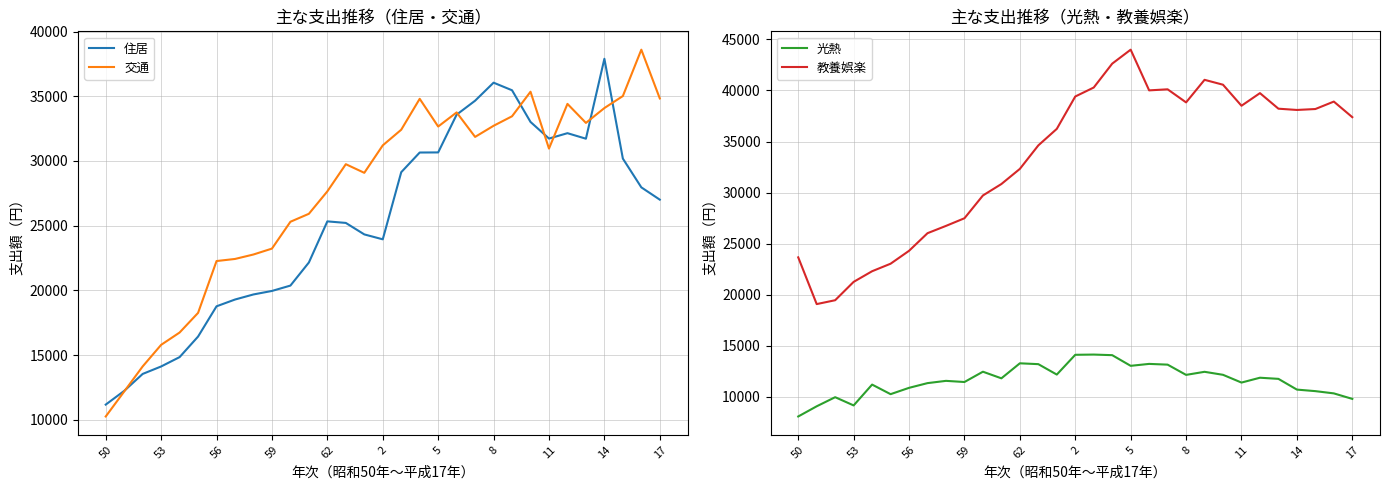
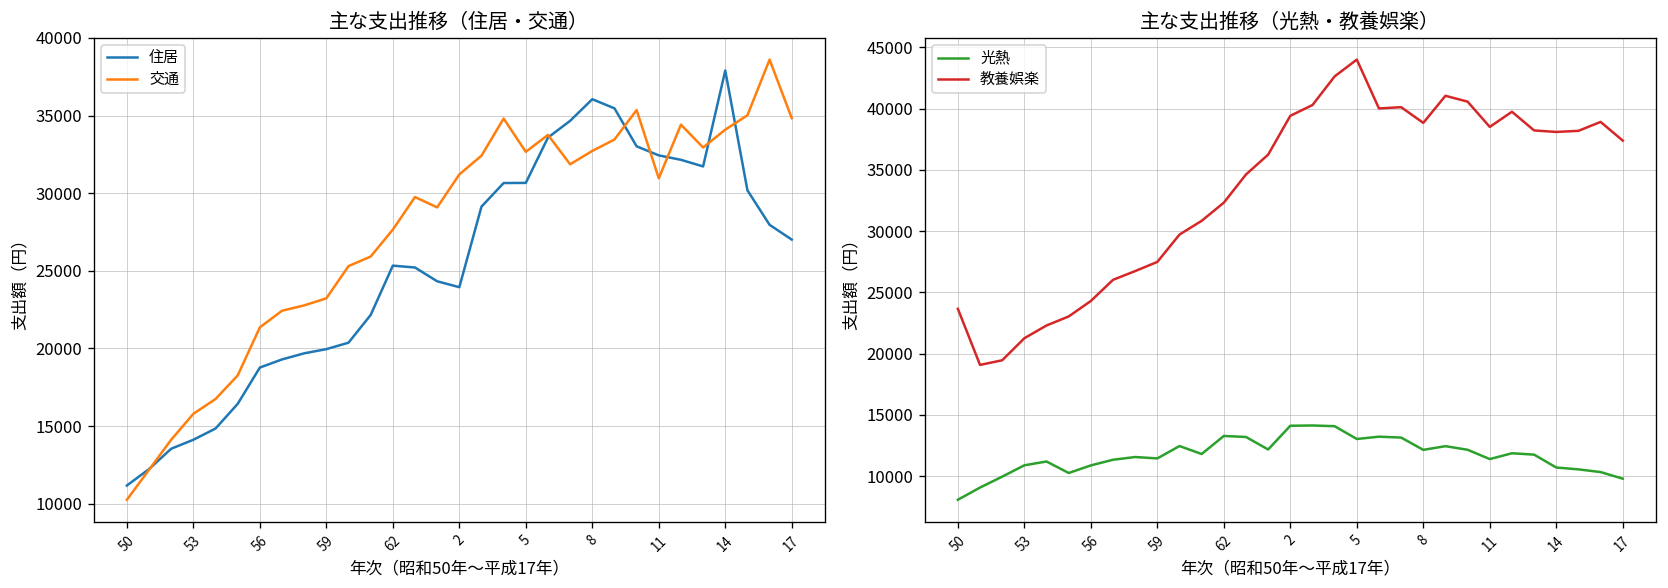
主な支出推移（住居・交通）, 交通, 56: 22300 -> 21400
主な支出推移（住居・交通）, 住居, 11: 31700 -> 32400
主な支出推移（光熱・教養娯楽）, 光熱, 53: 9200 -> 10900
